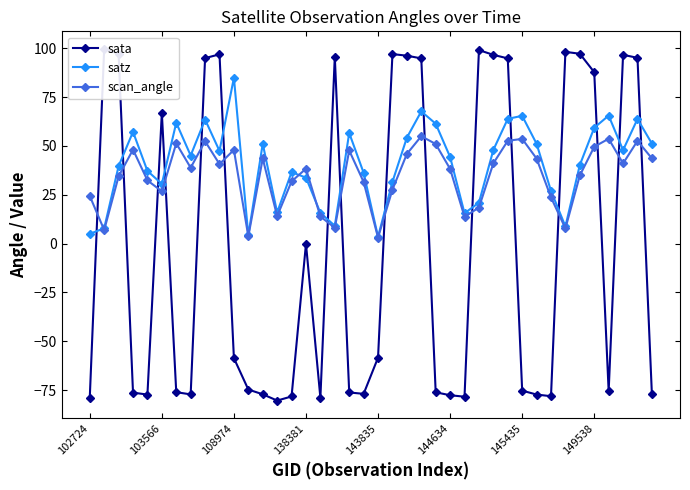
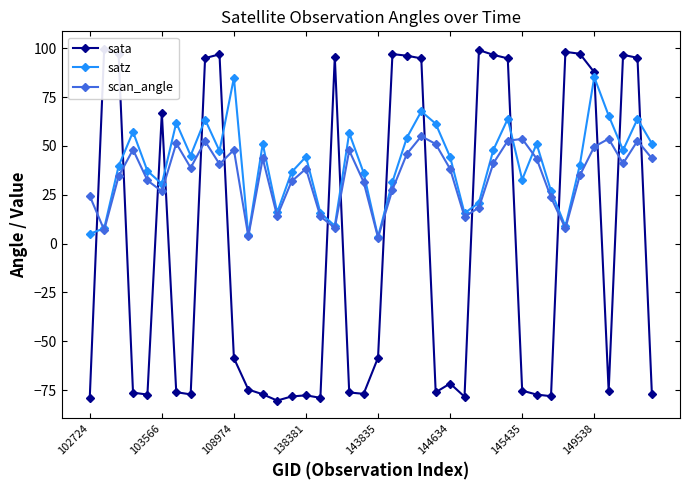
sata, 138381: 0 -> -78
satz, 138381: 34 -> 44
sata, 144634: -78 -> -72
satz, 145435: 65 -> 33
satz, 149538: 59 -> 85
